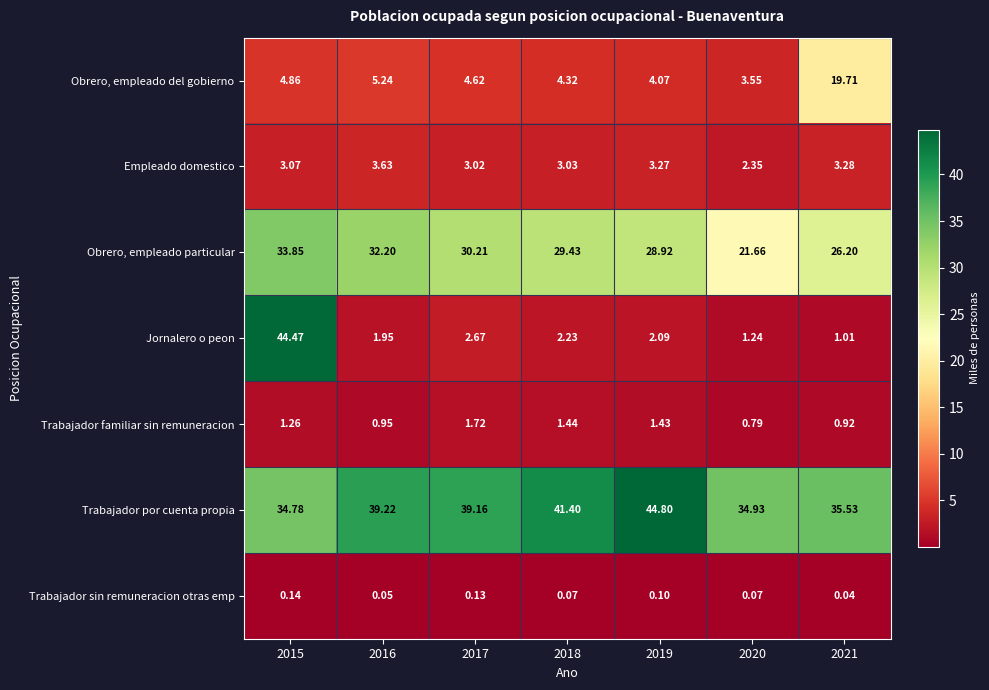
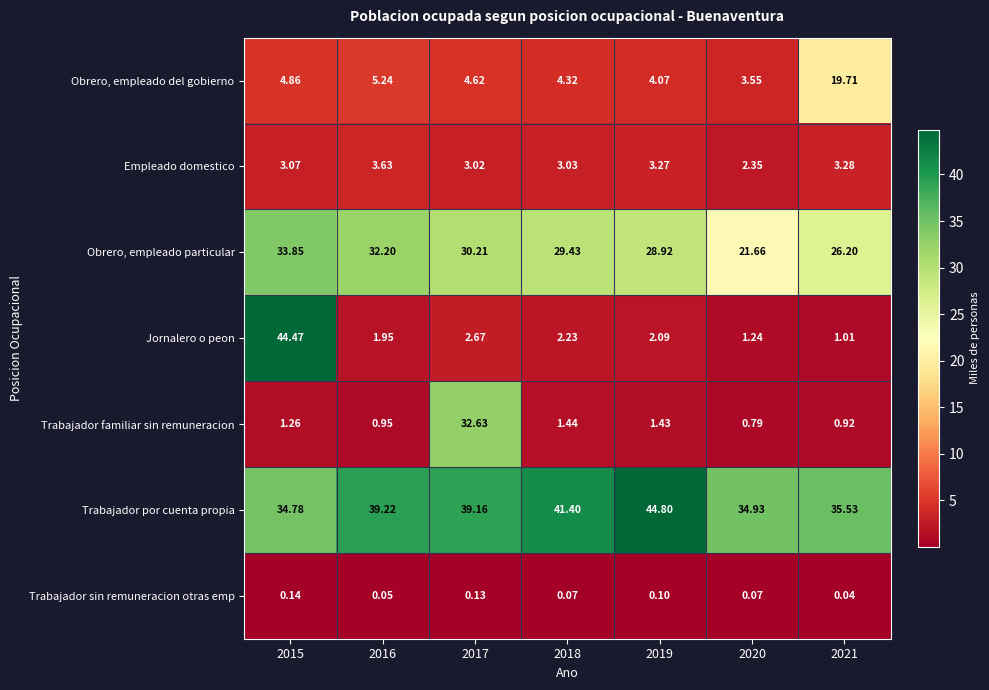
Trabajador familiar sin remuneracion, 2017: 1.72 -> 32.63
